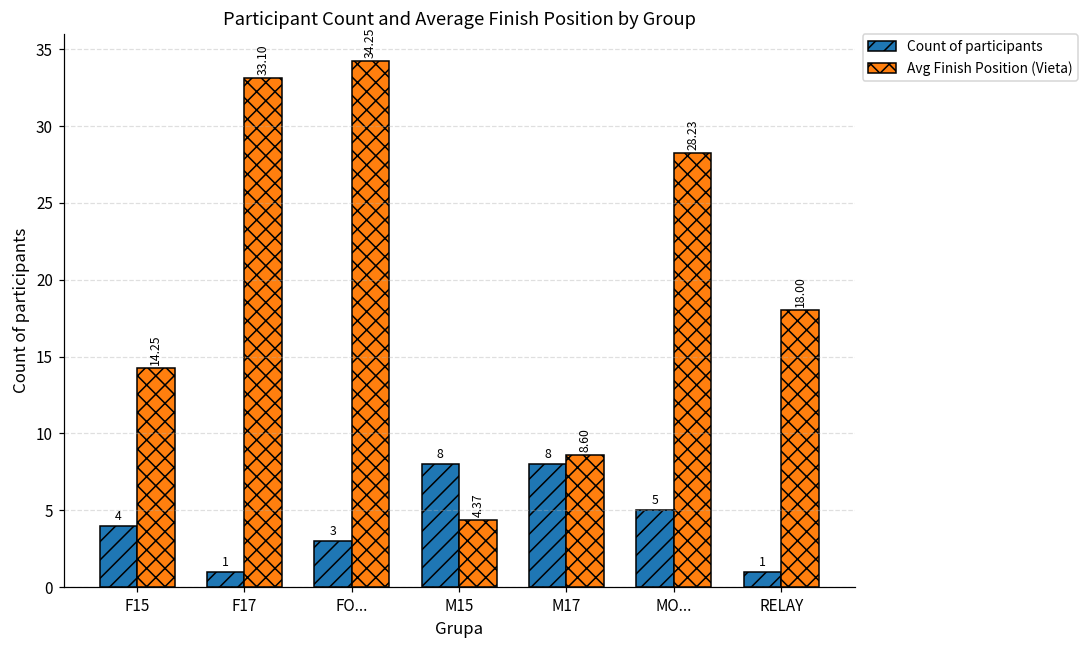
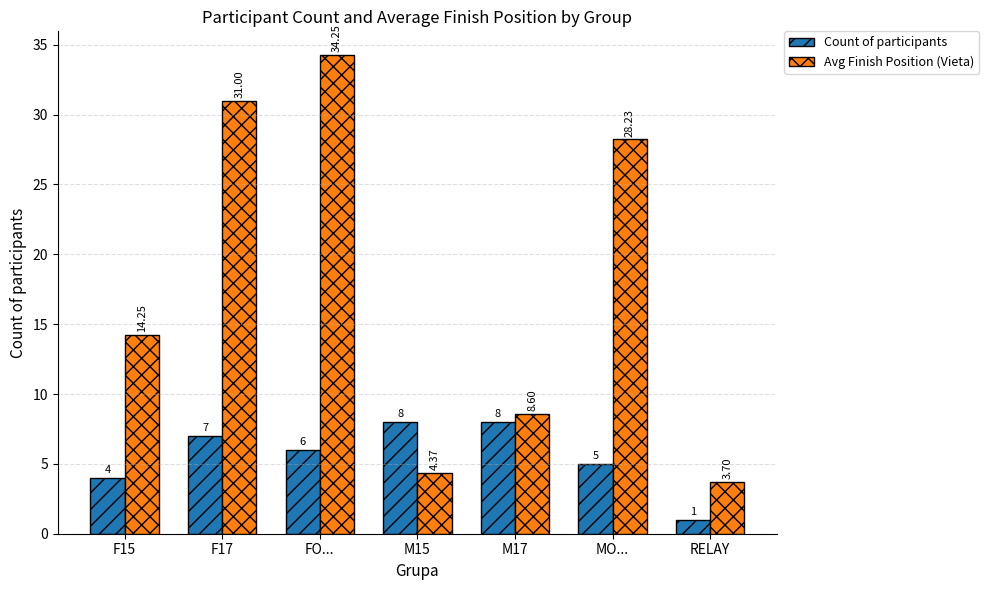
Count of participants, F17: 1 -> 7
Avg Finish Position (Vieta), F17: 33.10 -> 31.00
Count of participants, FO...: 3 -> 6
Avg Finish Position (Vieta), RELAY: 18.00 -> 3.70
